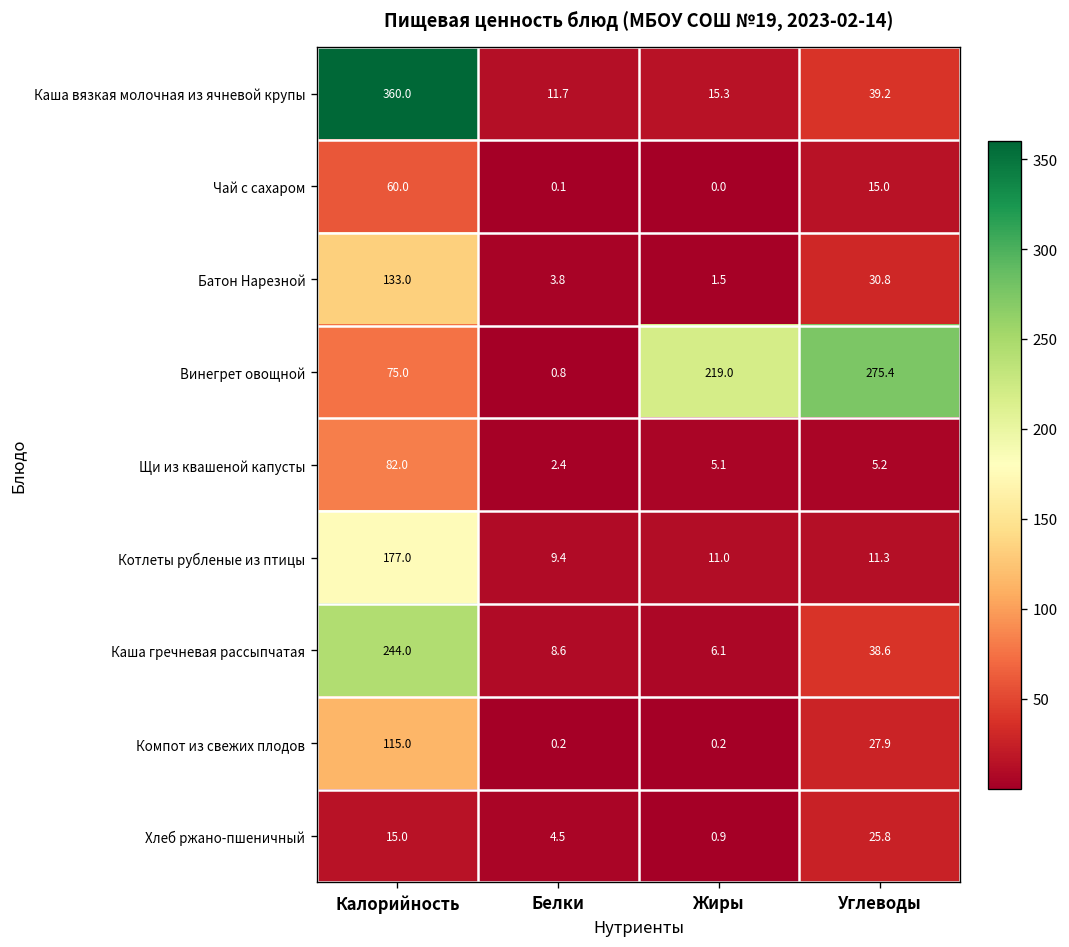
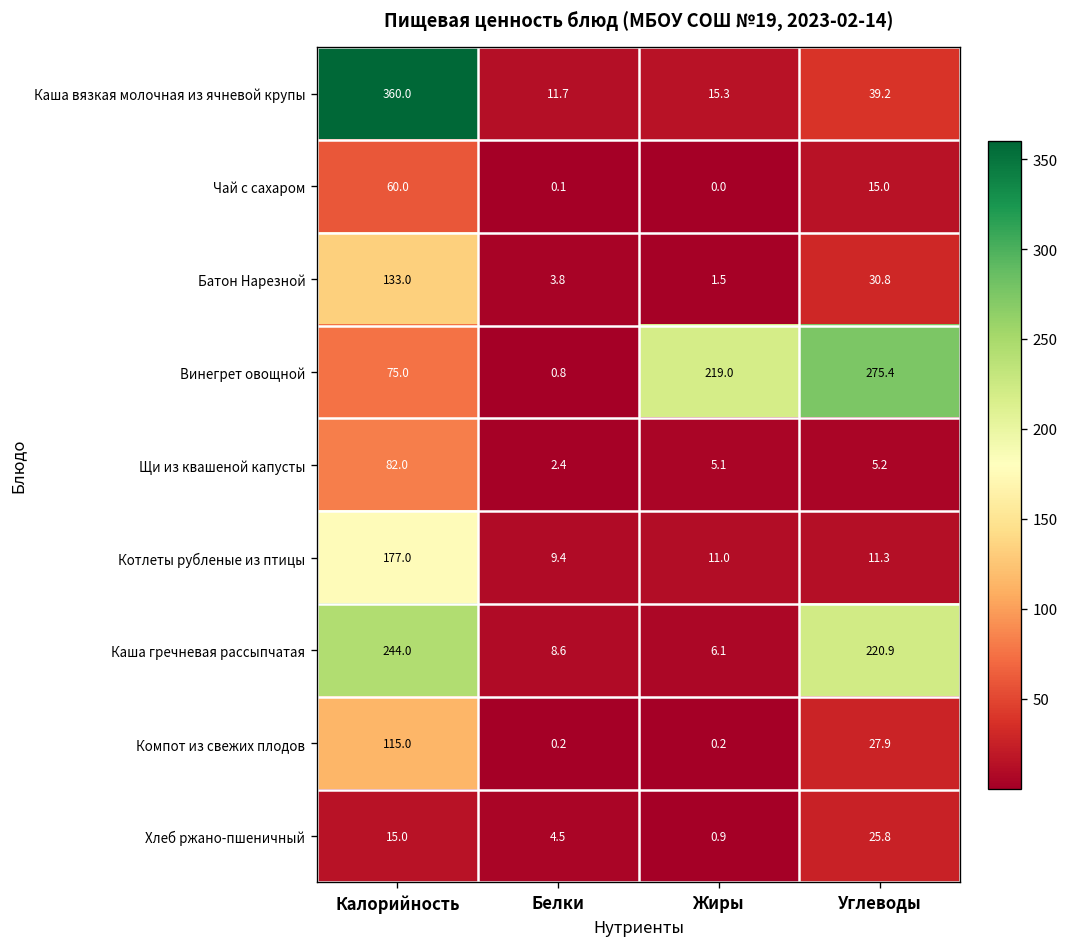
Каша гречневая рассыпчатая, Углеводы: 38.6 -> 220.9
